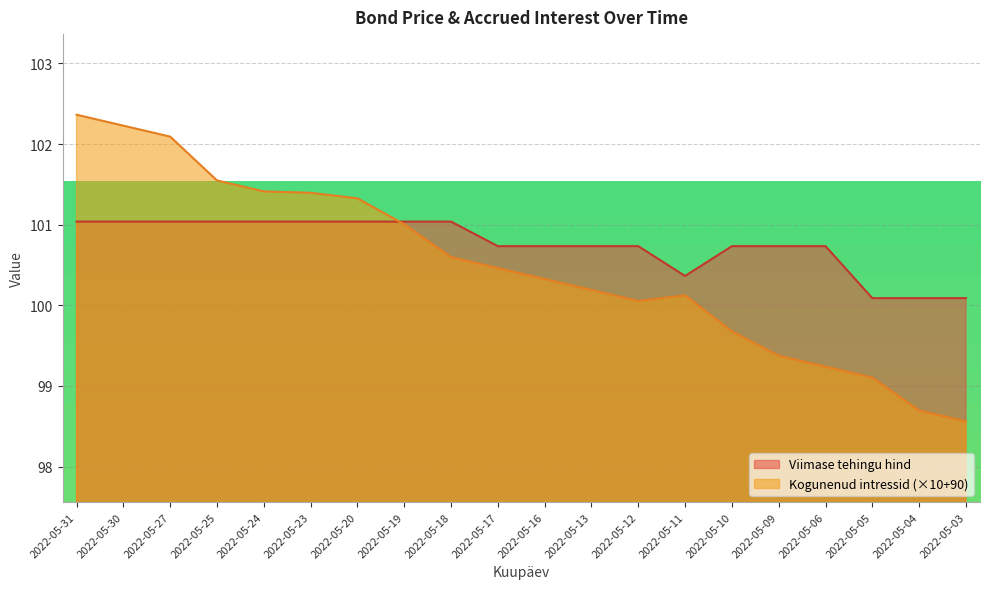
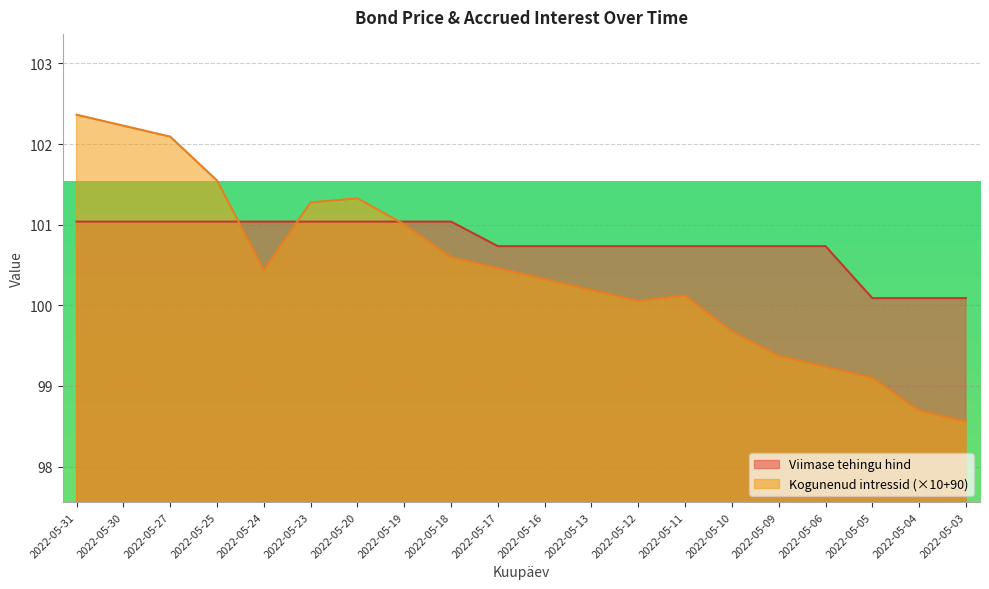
Kogunenud intressid (×10+90), 2022-05-24: 101.4 -> 100.4
Kogunenud intressid (×10+90), 2022-05-23: 101.4 -> 101.3
Viimase tehingu hind, 2022-05-11: 100.4 -> 100.7
